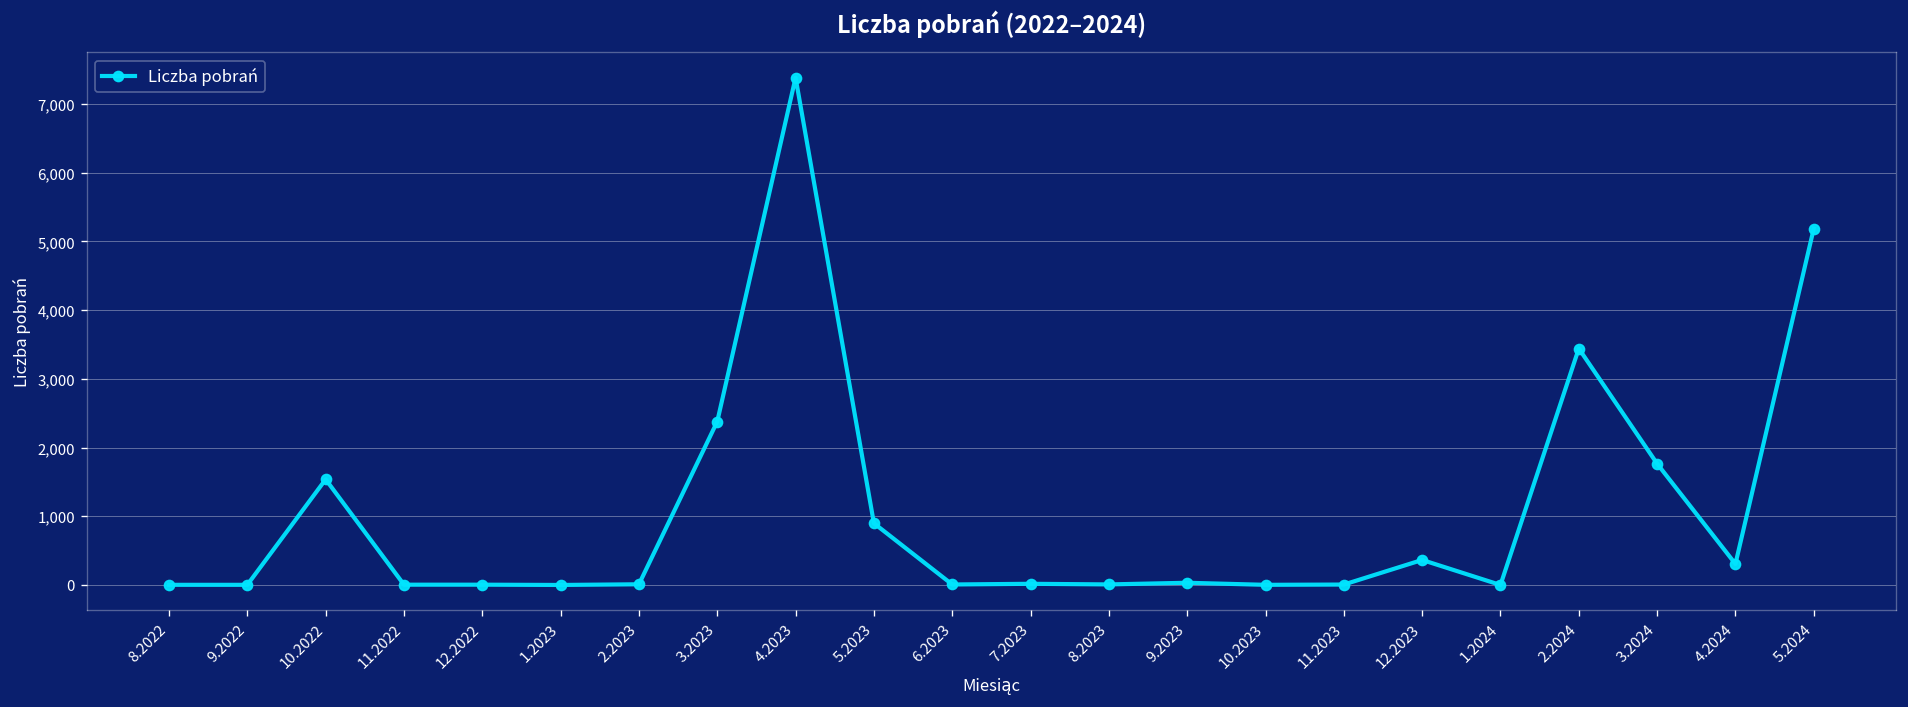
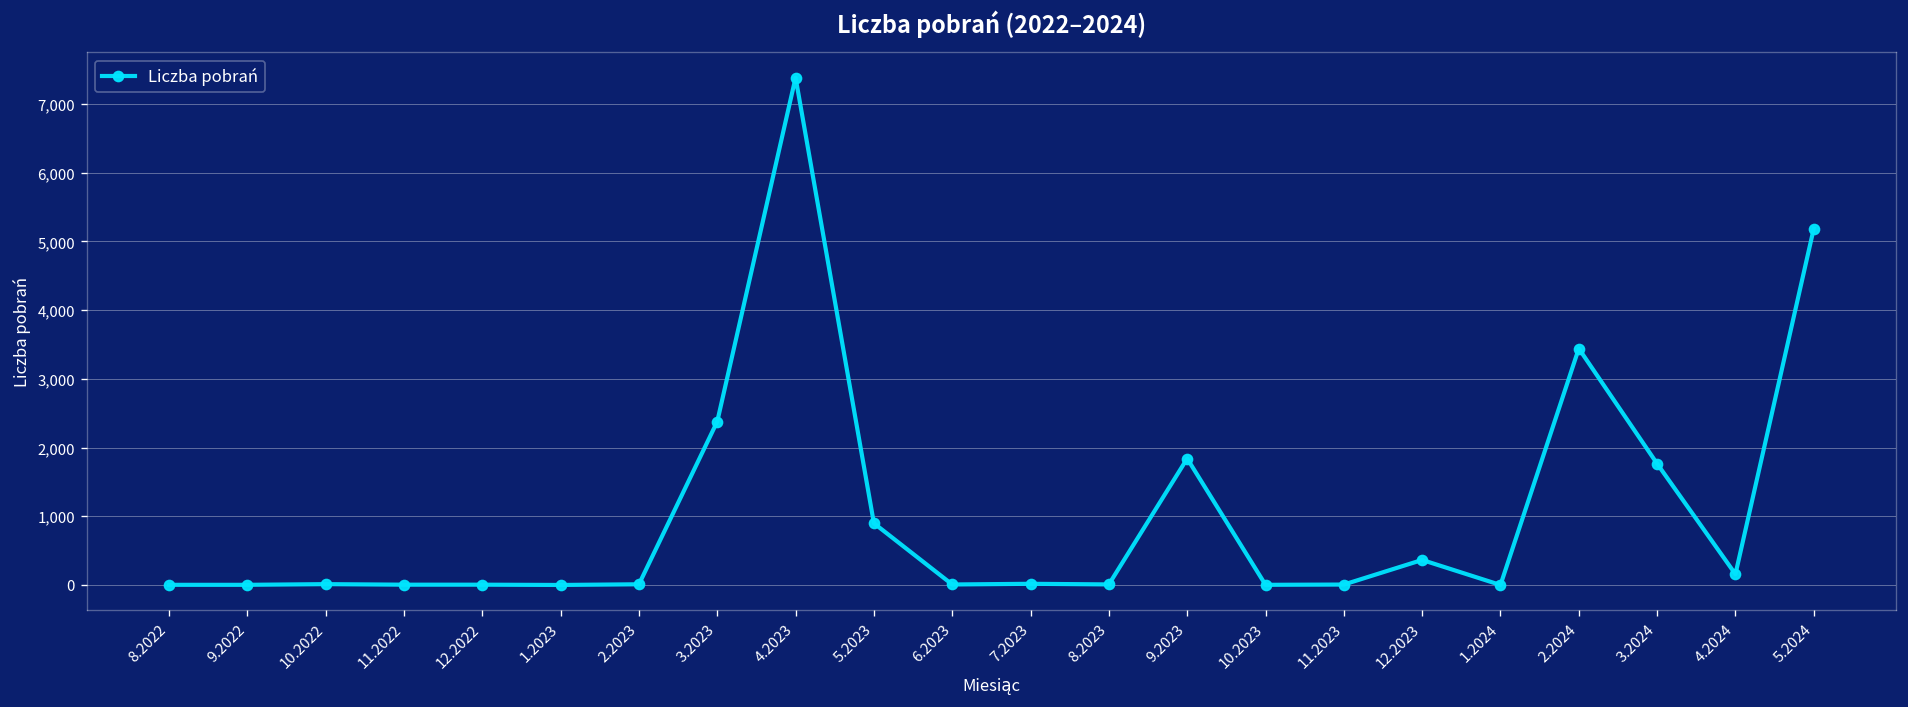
10.2022: 1,500 -> 0
9.2023: 0 -> 1,800
4.2024: 300 -> 200
